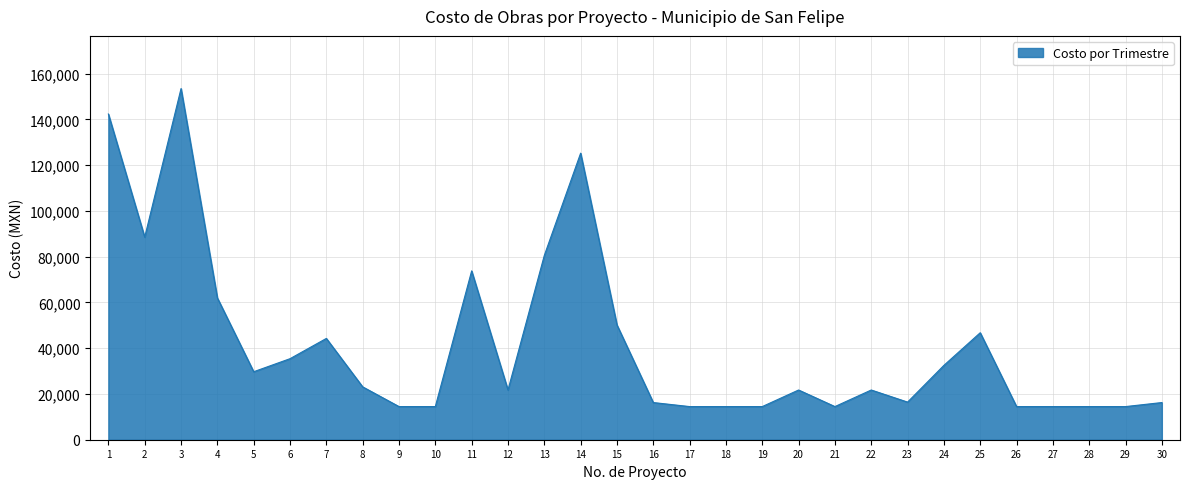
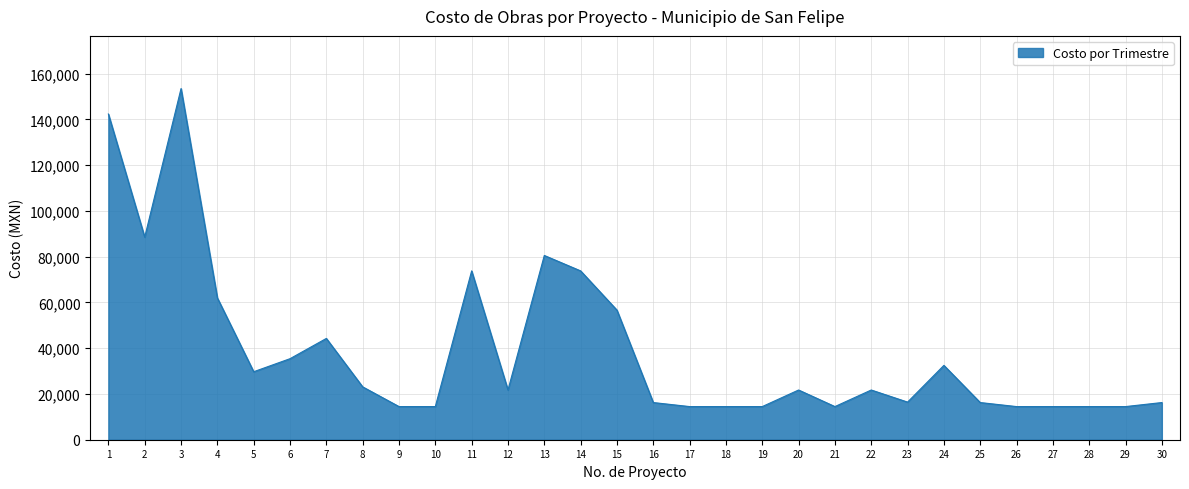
14: 125,000 -> 74,000
15: 50,000 -> 57,000
25: 47,000 -> 16,000
